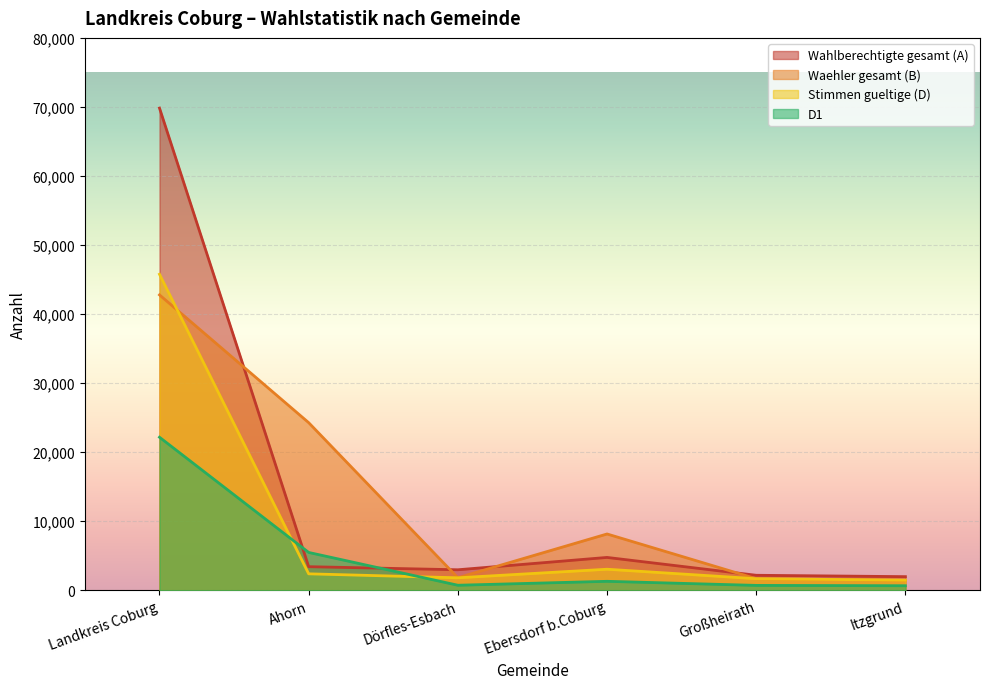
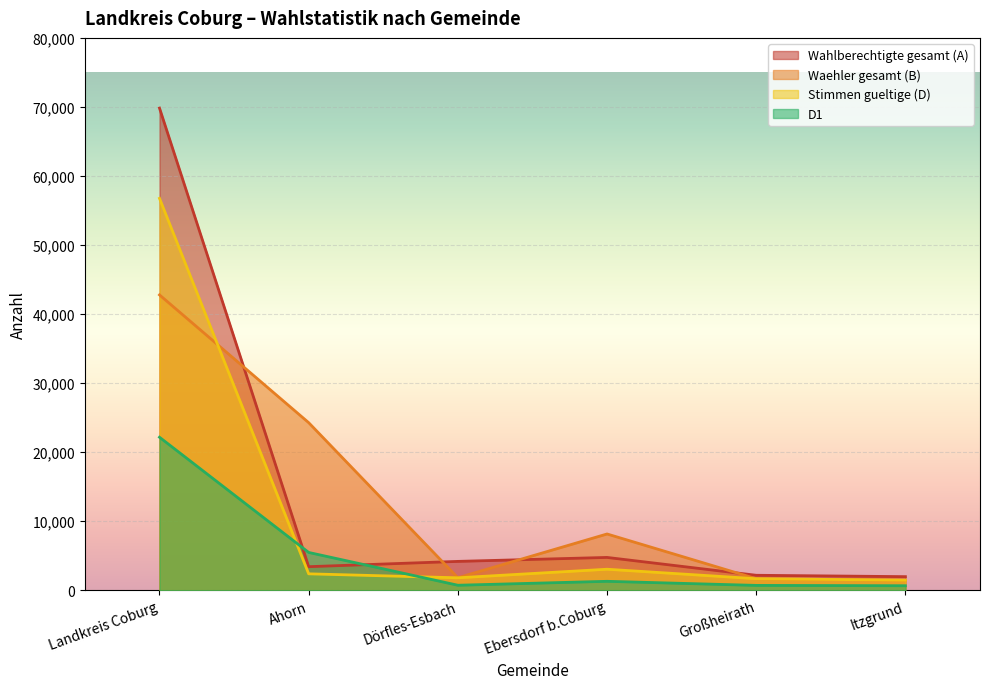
Stimmen gueltige (D), Landkreis Coburg: 46,000 -> 57,000
Wahlberechtigte gesamt (A), Dörfles-Esbach: 3,000 -> 4,000
